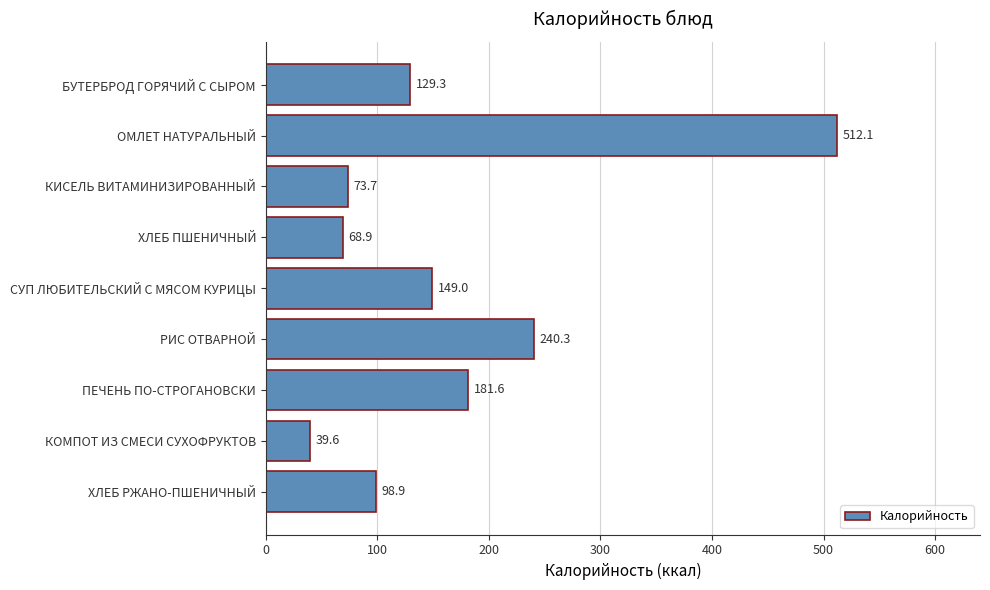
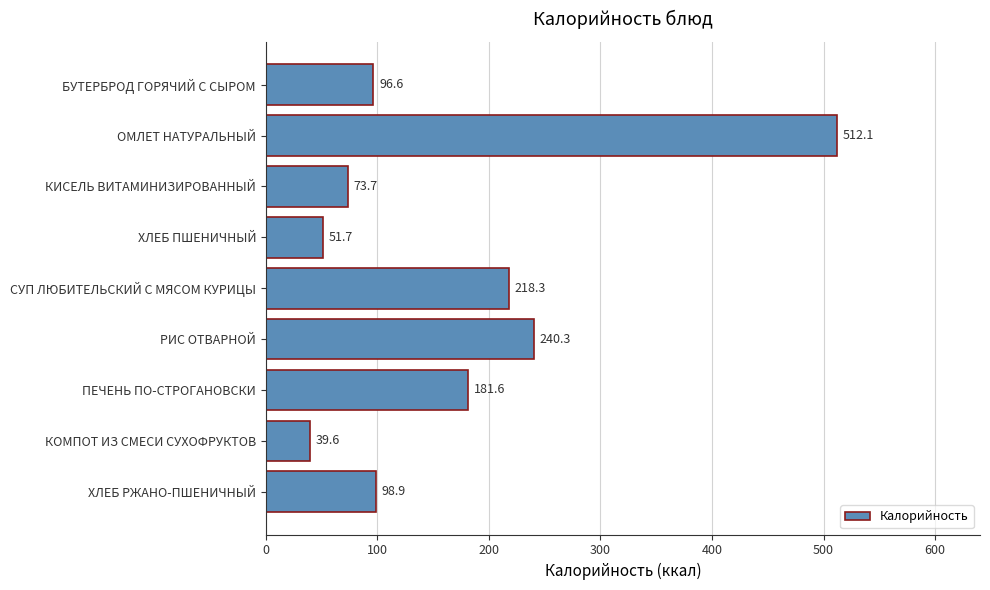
БУТЕРБРОД ГОРЯЧИЙ С СЫРОМ: 129.3 -> 96.6
ХЛЕБ ПШЕНИЧНЫЙ: 68.9 -> 51.7
СУП ЛЮБИТЕЛЬСКИЙ С МЯСОМ КУРИЦЫ: 149.0 -> 218.3
